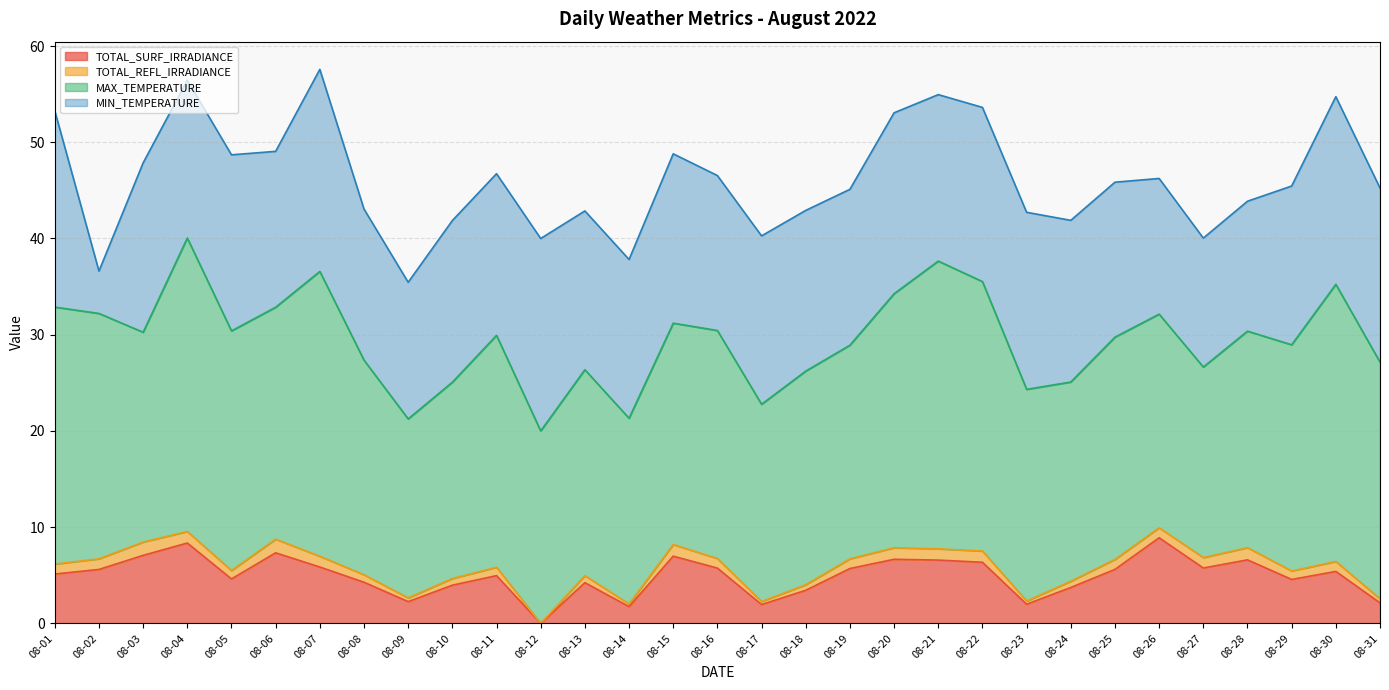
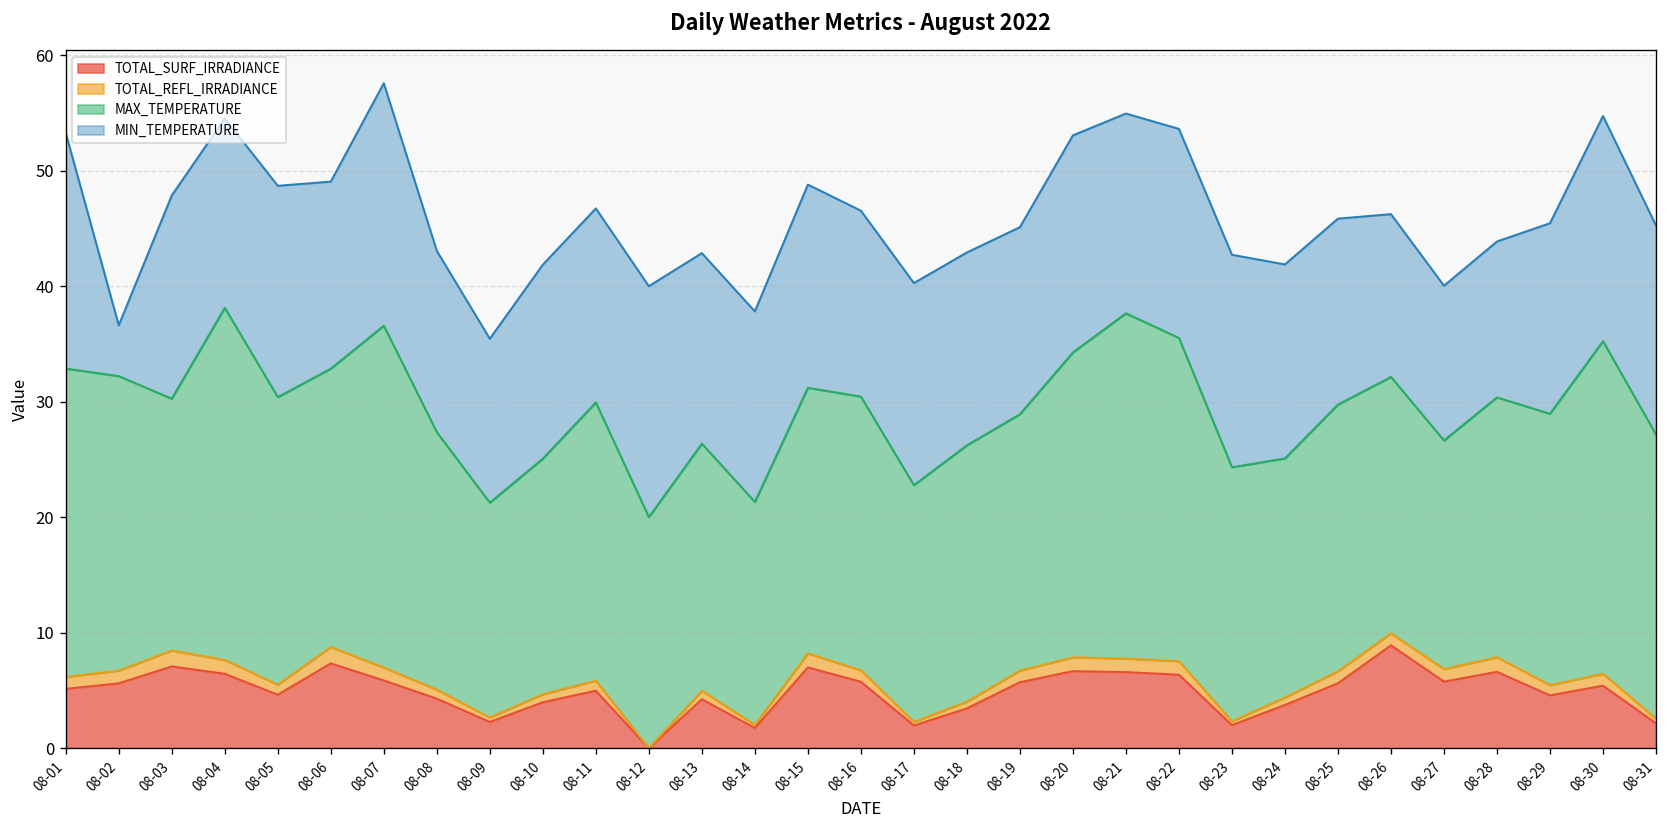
TOTAL_SURF_IRRADIANCE, 08-04: 8 -> 6
